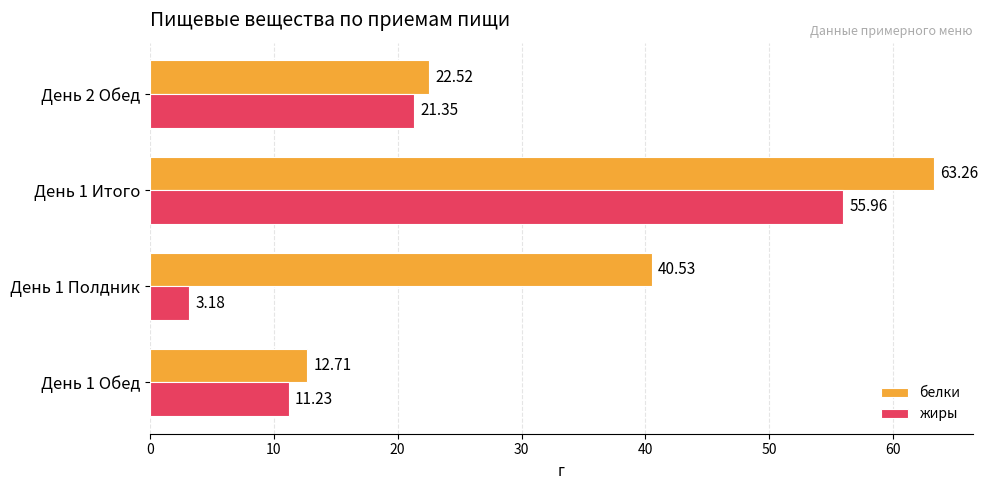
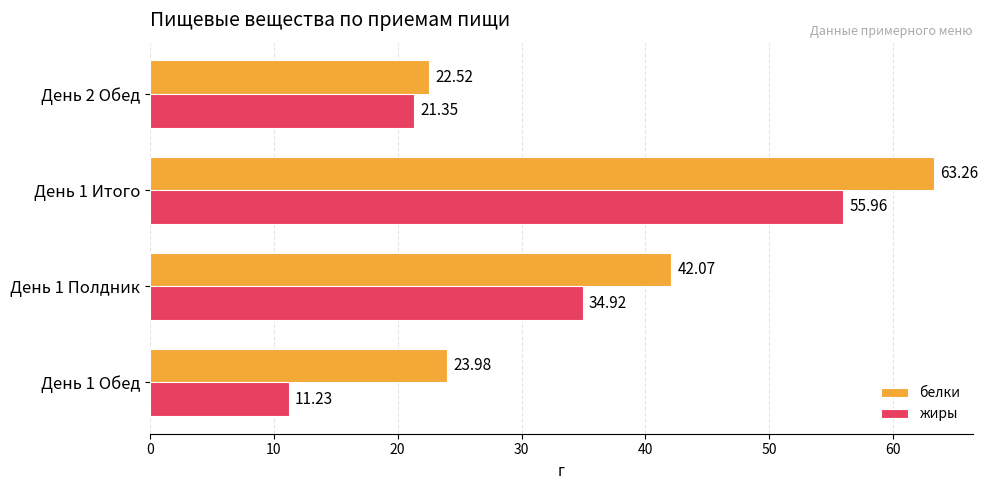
белки, День 1 Полдник: 40.53 -> 42.07
жиры, День 1 Полдник: 3.18 -> 34.92
белки, День 1 Обед: 12.71 -> 23.98
